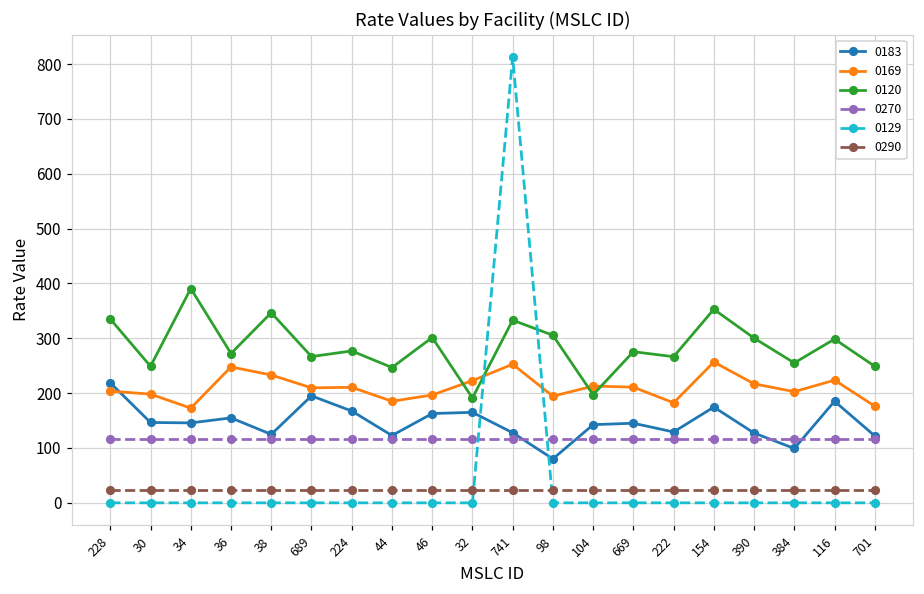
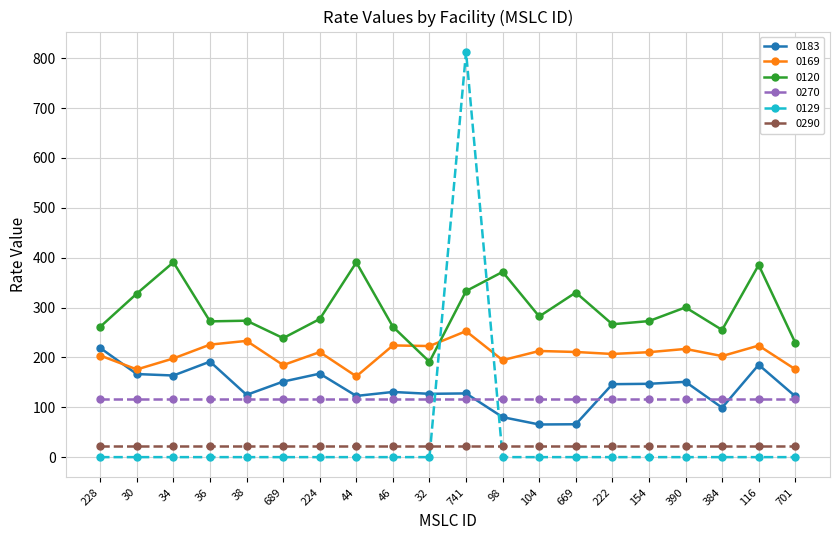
0120, 228: 340 -> 260
0183, 30: 150 -> 170
0169, 30: 200 -> 180
0120, 30: 250 -> 330
0183, 34: 150 -> 160
0169, 34: 170 -> 200
0183, 36: 150 -> 190
0169, 36: 250 -> 230
0120, 38: 350 -> 270
0183, 689: 200 -> 150
0169, 689: 210 -> 180
0120, 689: 270 -> 240
0169, 44: 190 -> 160
0120, 44: 250 -> 390
0183, 46: 160 -> 130
0169, 46: 200 -> 220
0120, 46: 300 -> 260
0183, 32: 170 -> 130
0120, 98: 310 -> 370
0183, 104: 140 -> 70
0120, 104: 200 -> 280
0183, 669: 150 -> 70
0120, 669: 280 -> 330
0183, 222: 130 -> 150
0169, 222: 180 -> 210
0183, 154: 170 -> 150
0169, 154: 260 -> 210
0120, 154: 350 -> 270
0183, 390: 130 -> 150
0120, 116: 300 -> 390
0120, 701: 250 -> 230
